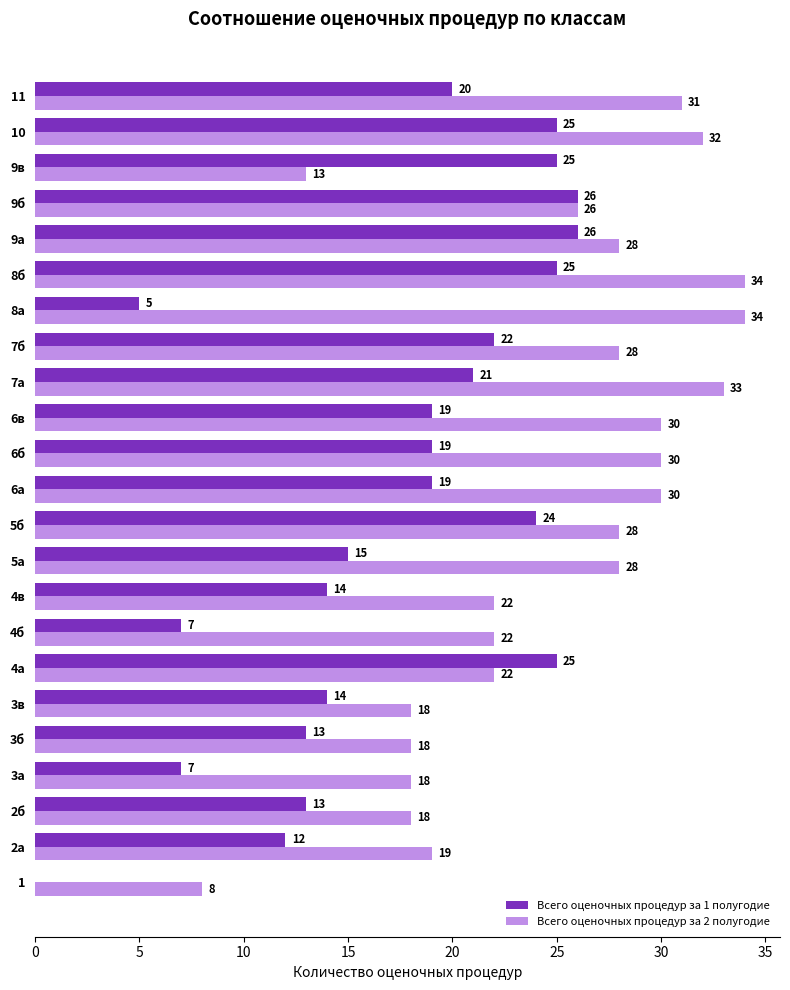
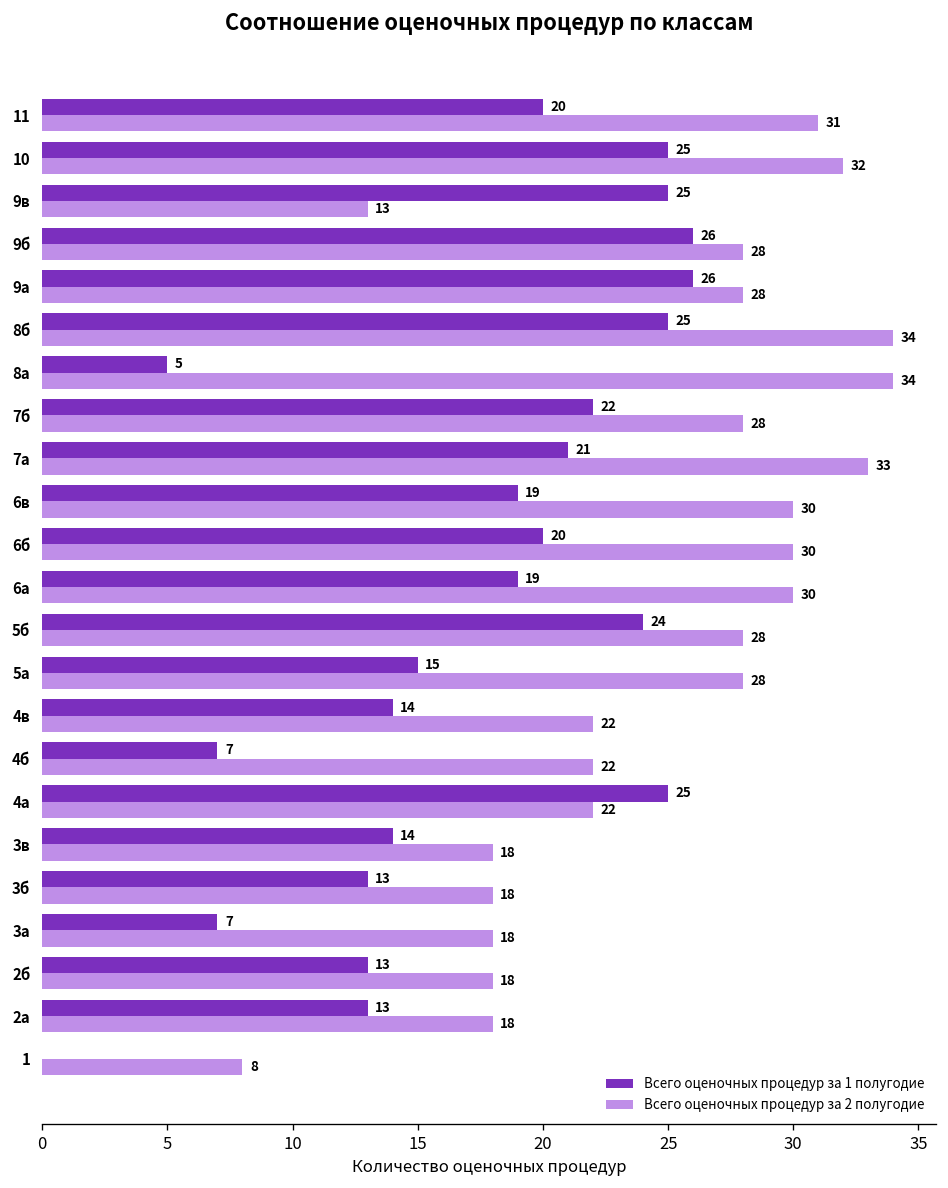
Всего оценочных процедур за 2 полугодие, 9б: 26 -> 28
Всего оценочных процедур за 1 полугодие, 6б: 19 -> 20
Всего оценочных процедур за 1 полугодие, 2а: 12 -> 13
Всего оценочных процедур за 2 полугодие, 2а: 19 -> 18
